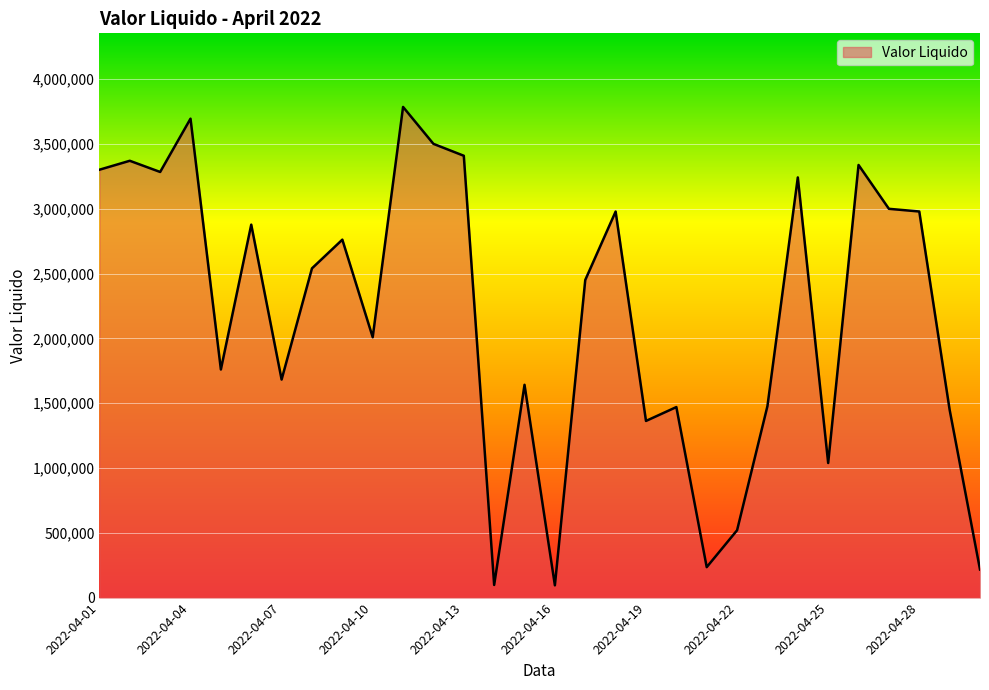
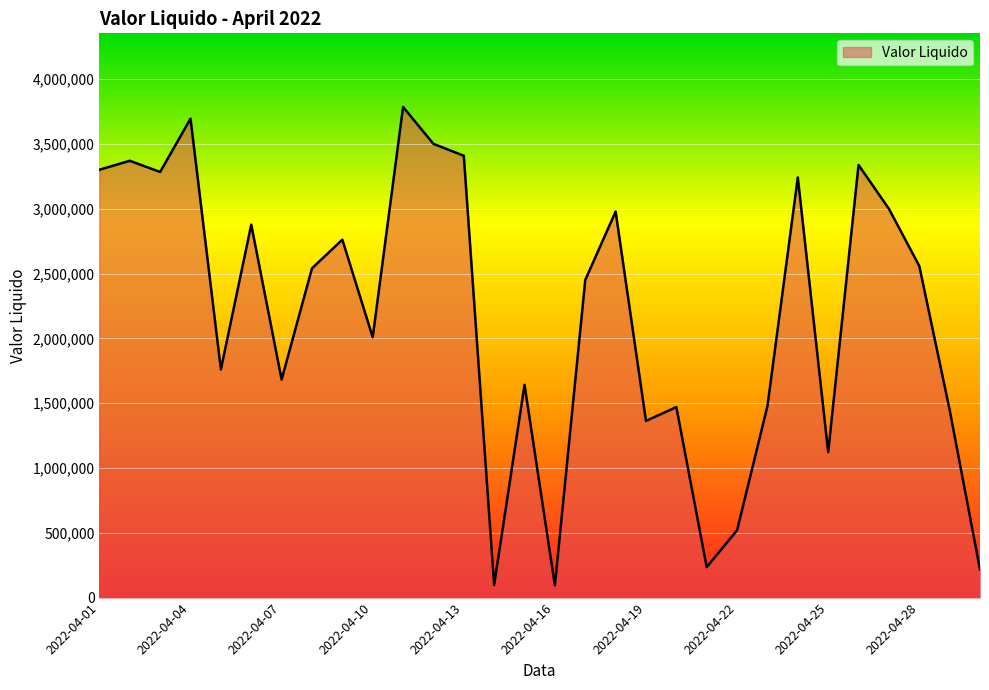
2022-04-25: 1,040,000 -> 1,120,000
2022-04-28: 2,980,000 -> 2,560,000
